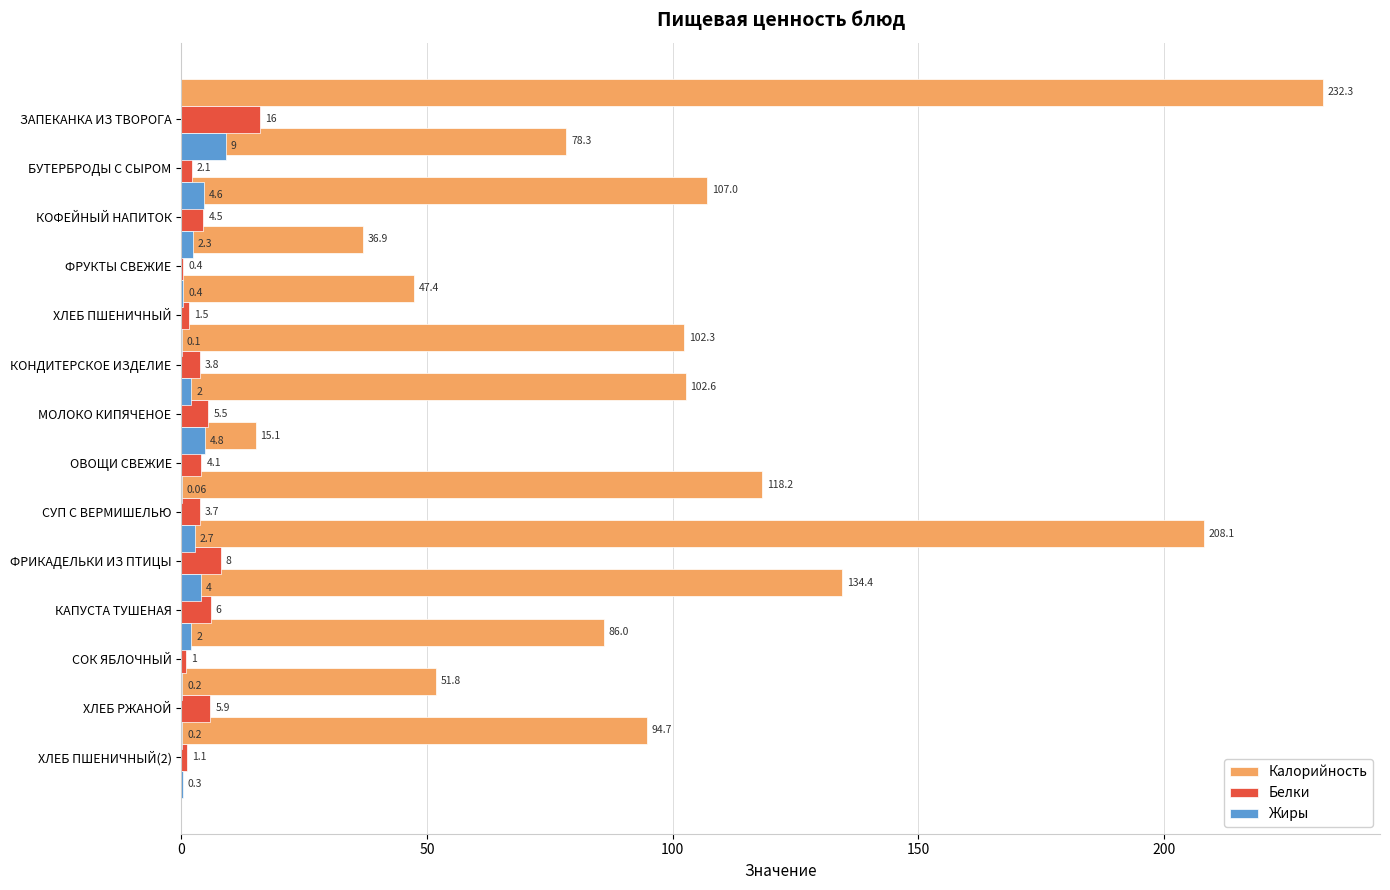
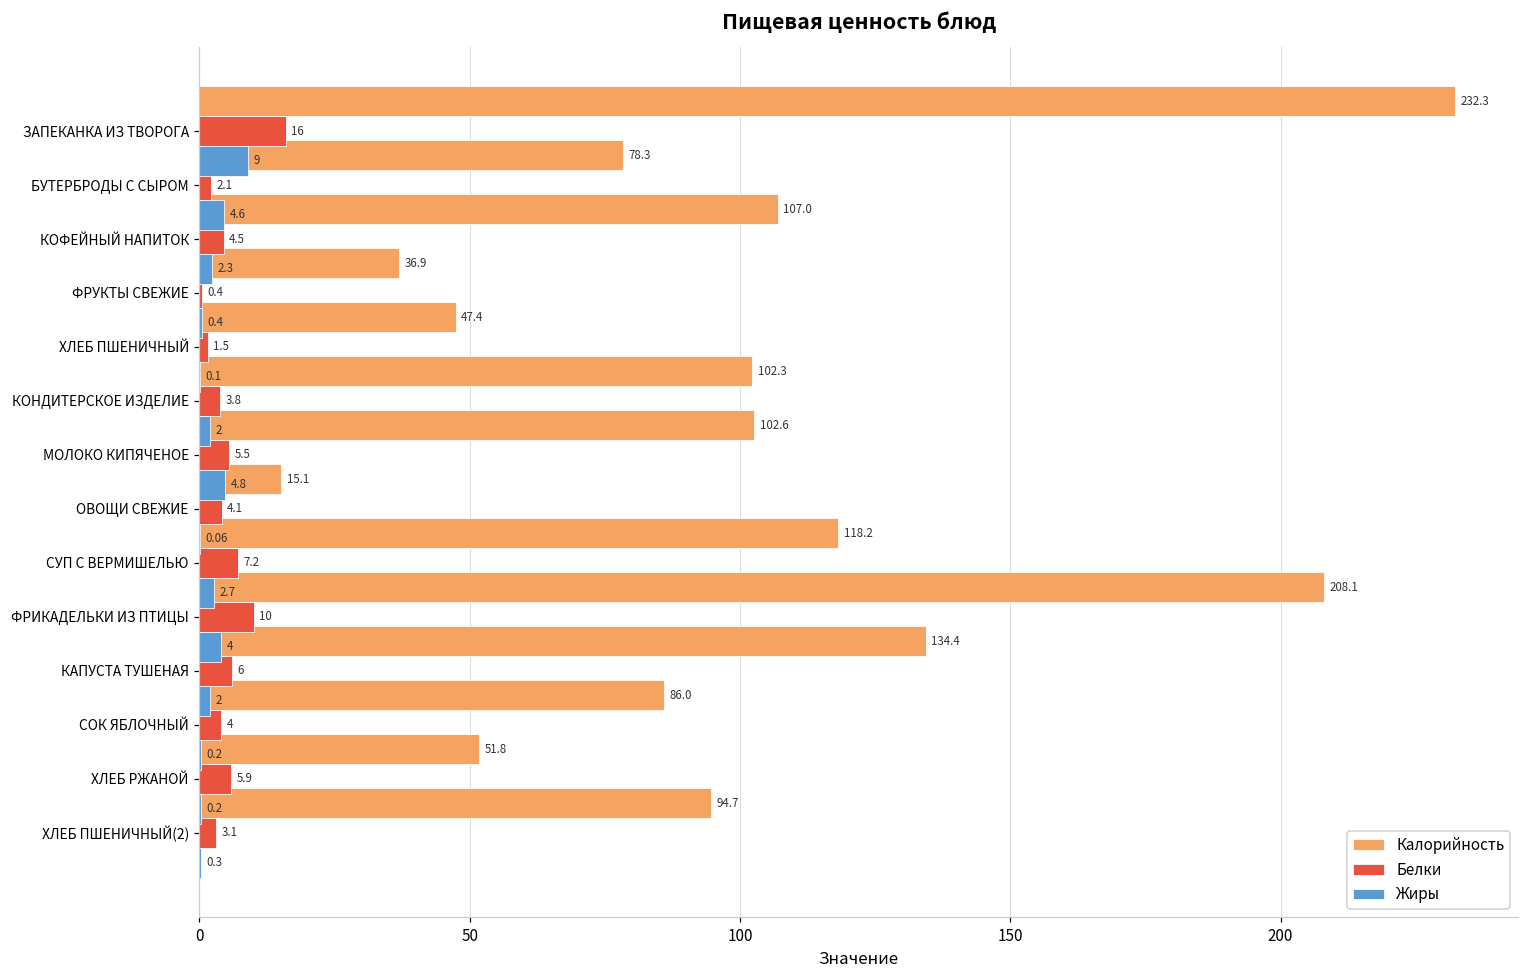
Белки, СУП С ВЕРМИШЕЛЬЮ: 3.7 -> 7.2
Белки, ФРИКАДЕЛЬКИ ИЗ ПТИЦЫ: 8 -> 10
Белки, СОК ЯБЛОЧНЫЙ: 1 -> 4
Белки, ХЛЕБ ПШЕНИЧНЫЙ(2): 1.1 -> 3.1
